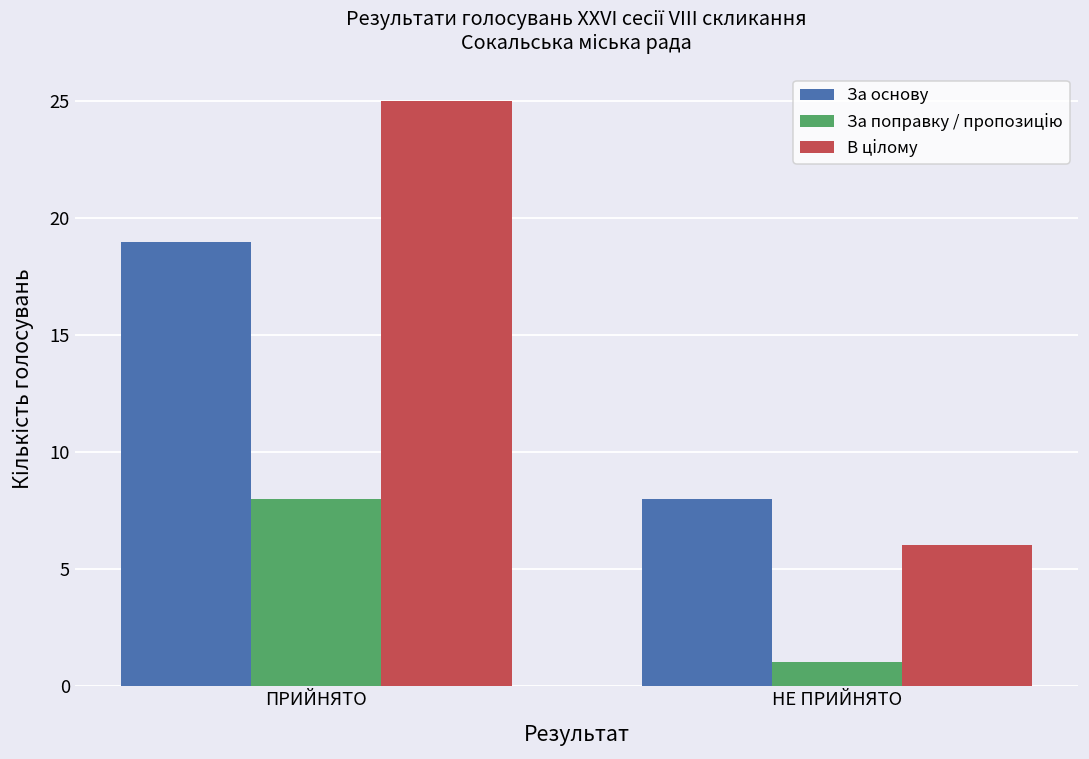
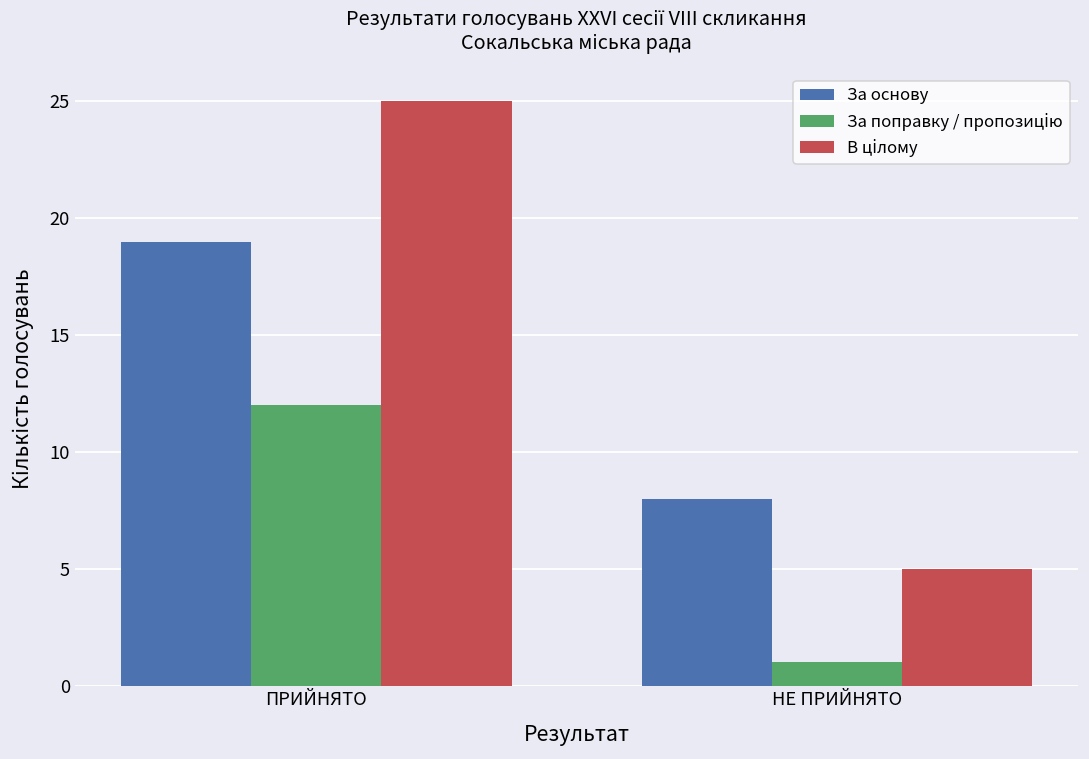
За поправку / пропозицію, ПРИЙНЯТО: 8 -> 12
В цілому, НЕ ПРИЙНЯТО: 6 -> 5
